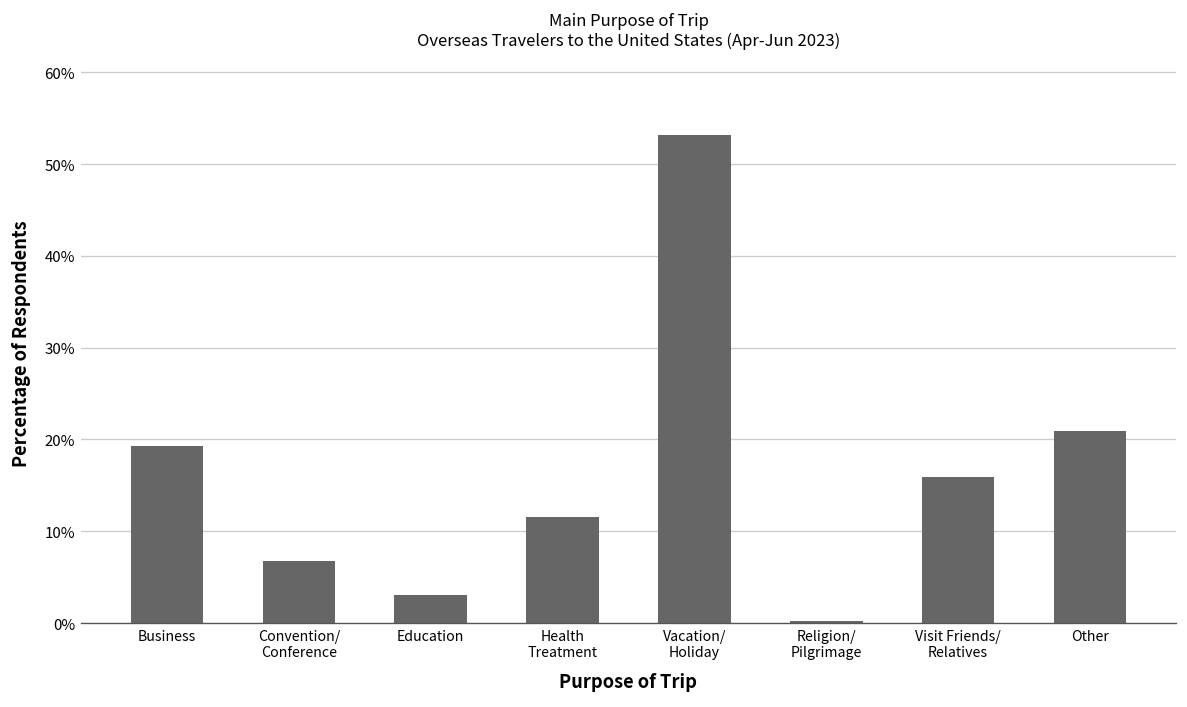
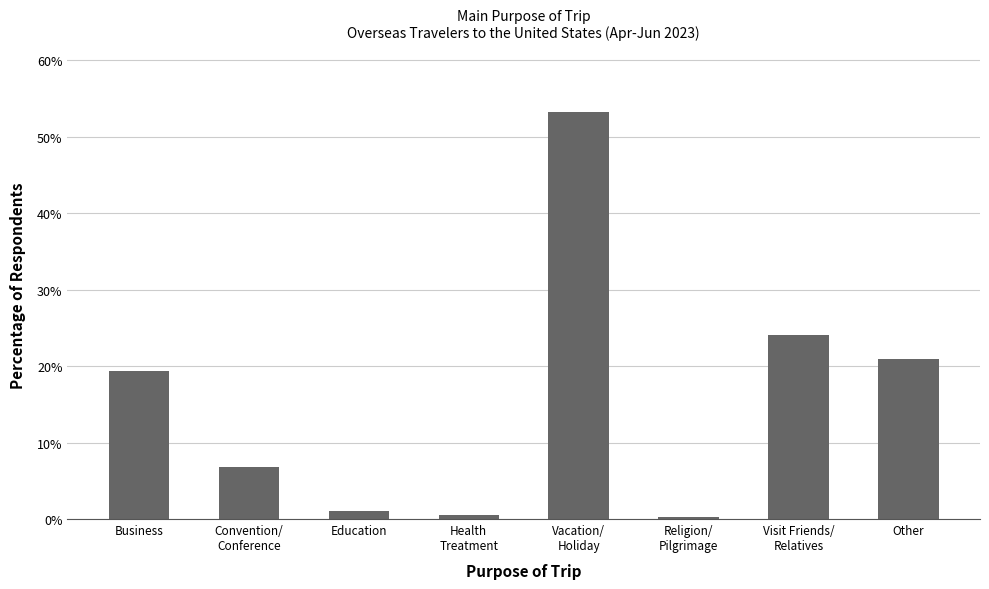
Education: 3% -> 1%
Health Treatment: 12% -> 1%
Visit Friends/ Relatives: 16% -> 24%
